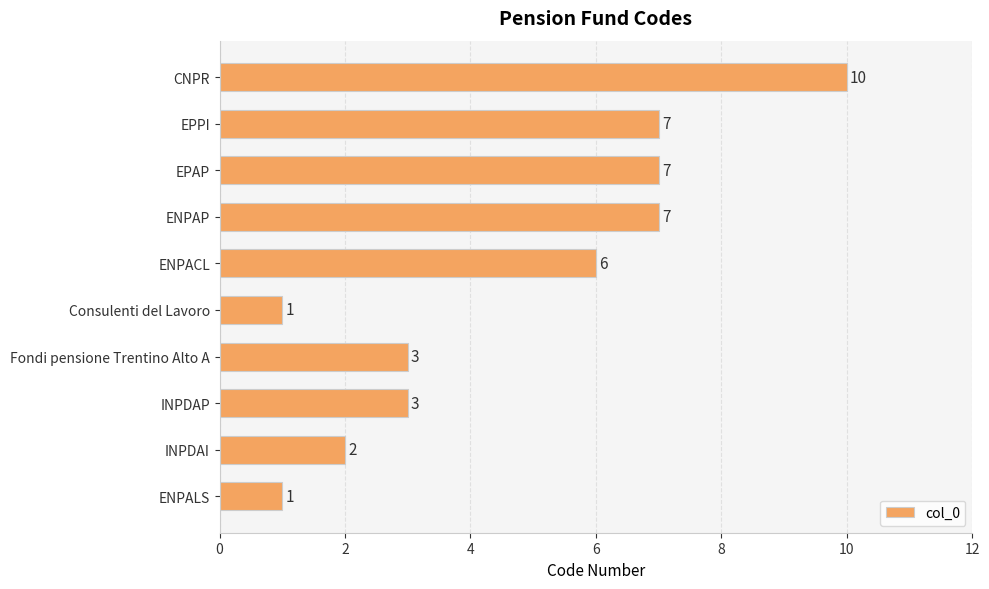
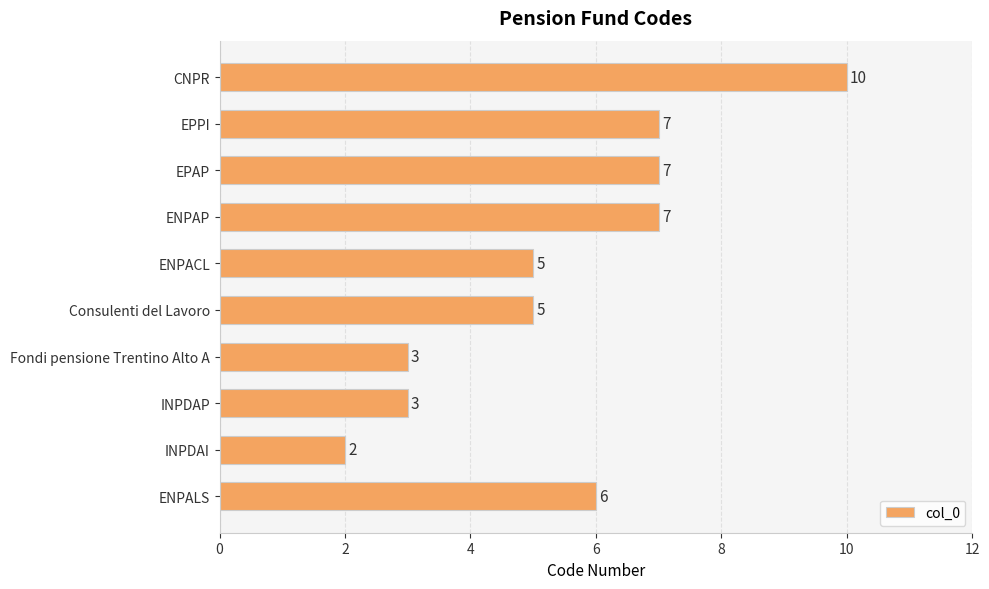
ENPACL: 6 -> 5
Consulenti del Lavoro: 1 -> 5
ENPALS: 1 -> 6
